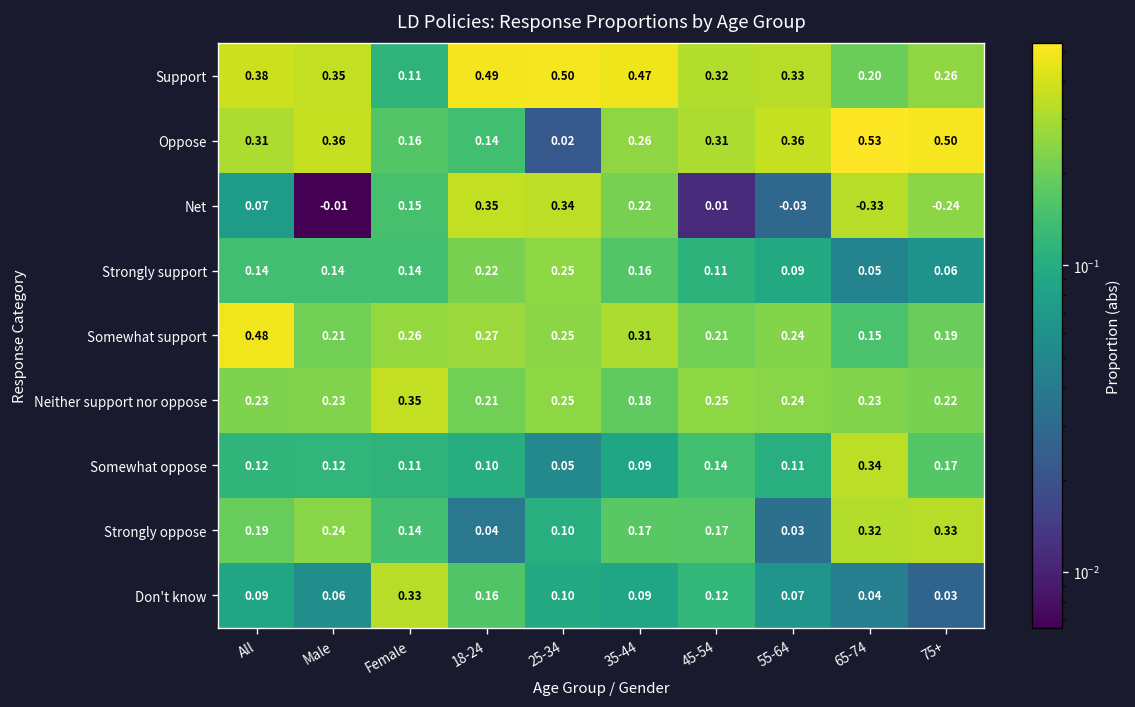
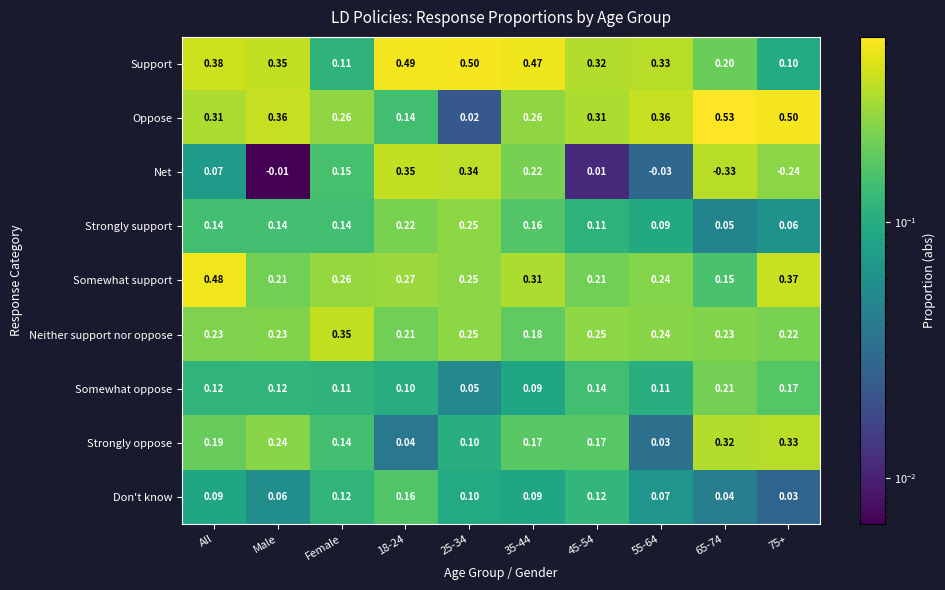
Support, 75+: 0.26 -> 0.10
Oppose, Female: 0.16 -> 0.26
Somewhat support, 75+: 0.19 -> 0.37
Somewhat oppose, 65-74: 0.34 -> 0.21
Don't know, Female: 0.33 -> 0.12
